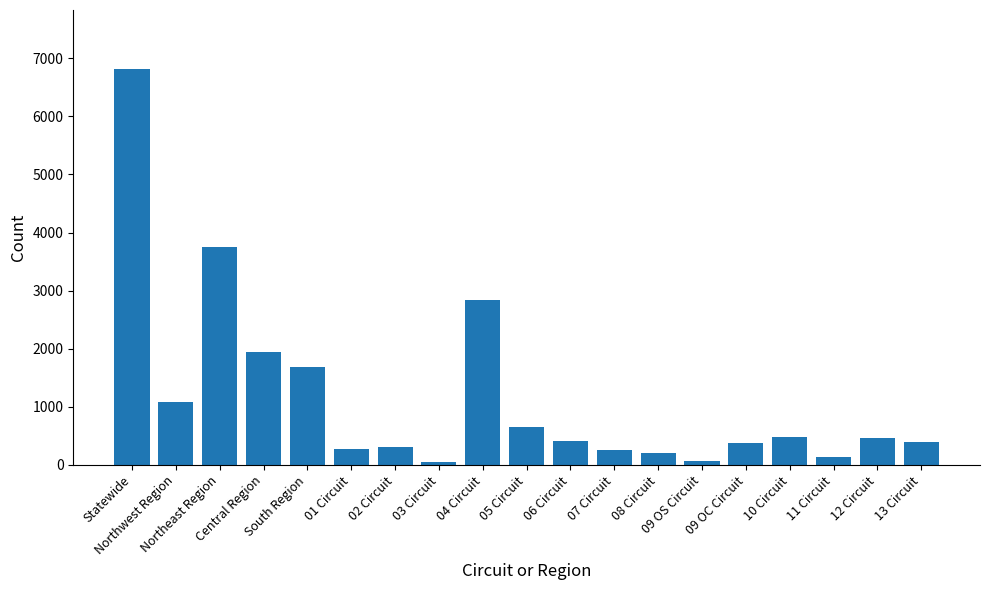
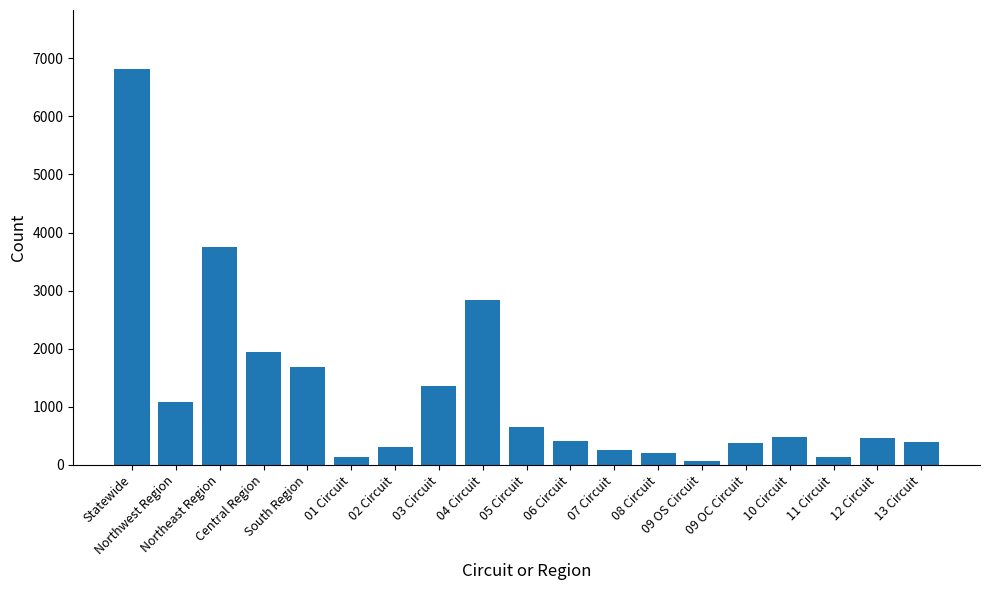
01 Circuit: 300 -> 100
03 Circuit: 100 -> 1400
